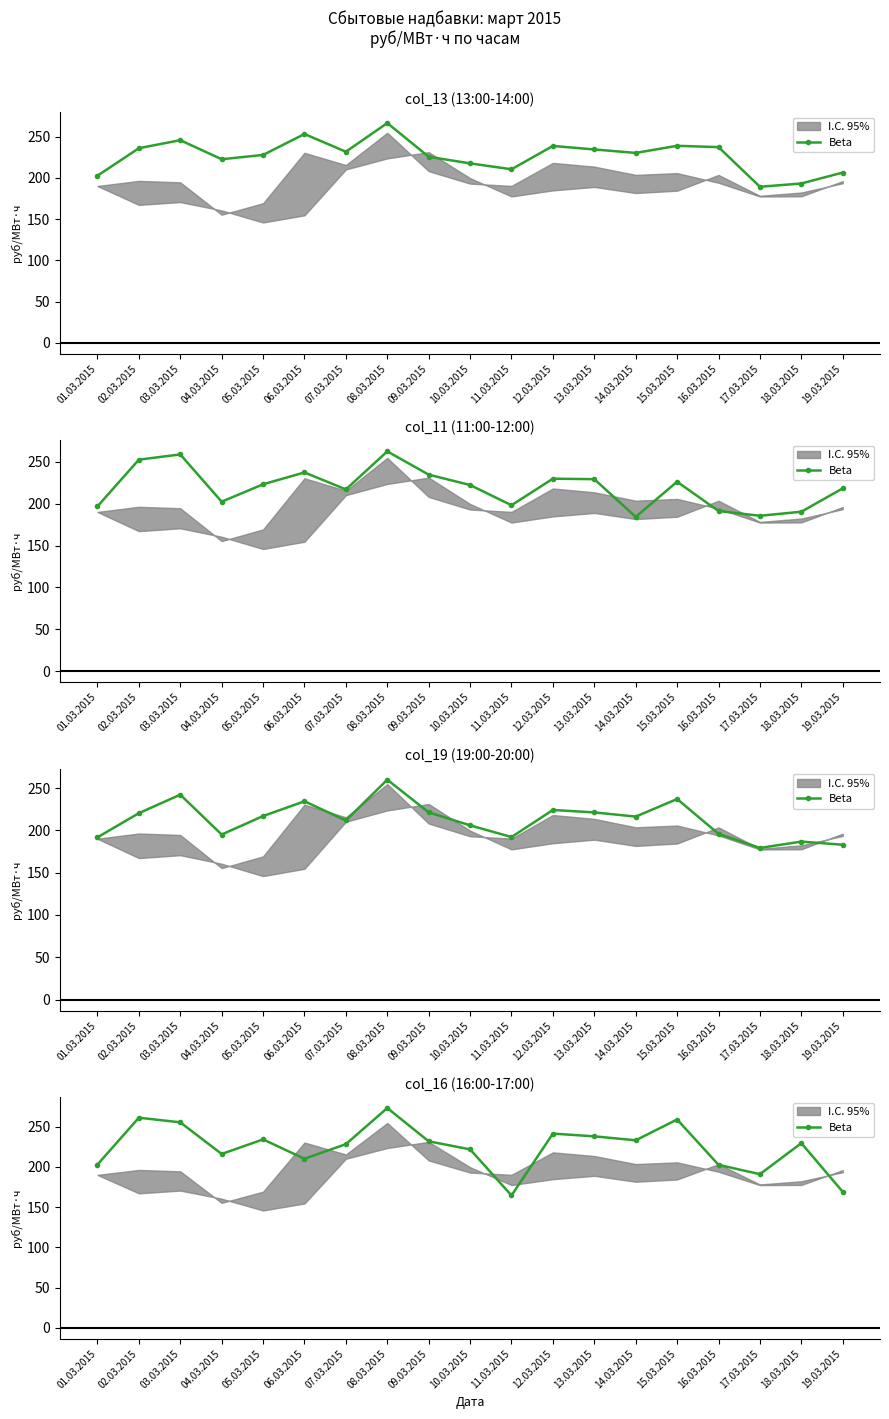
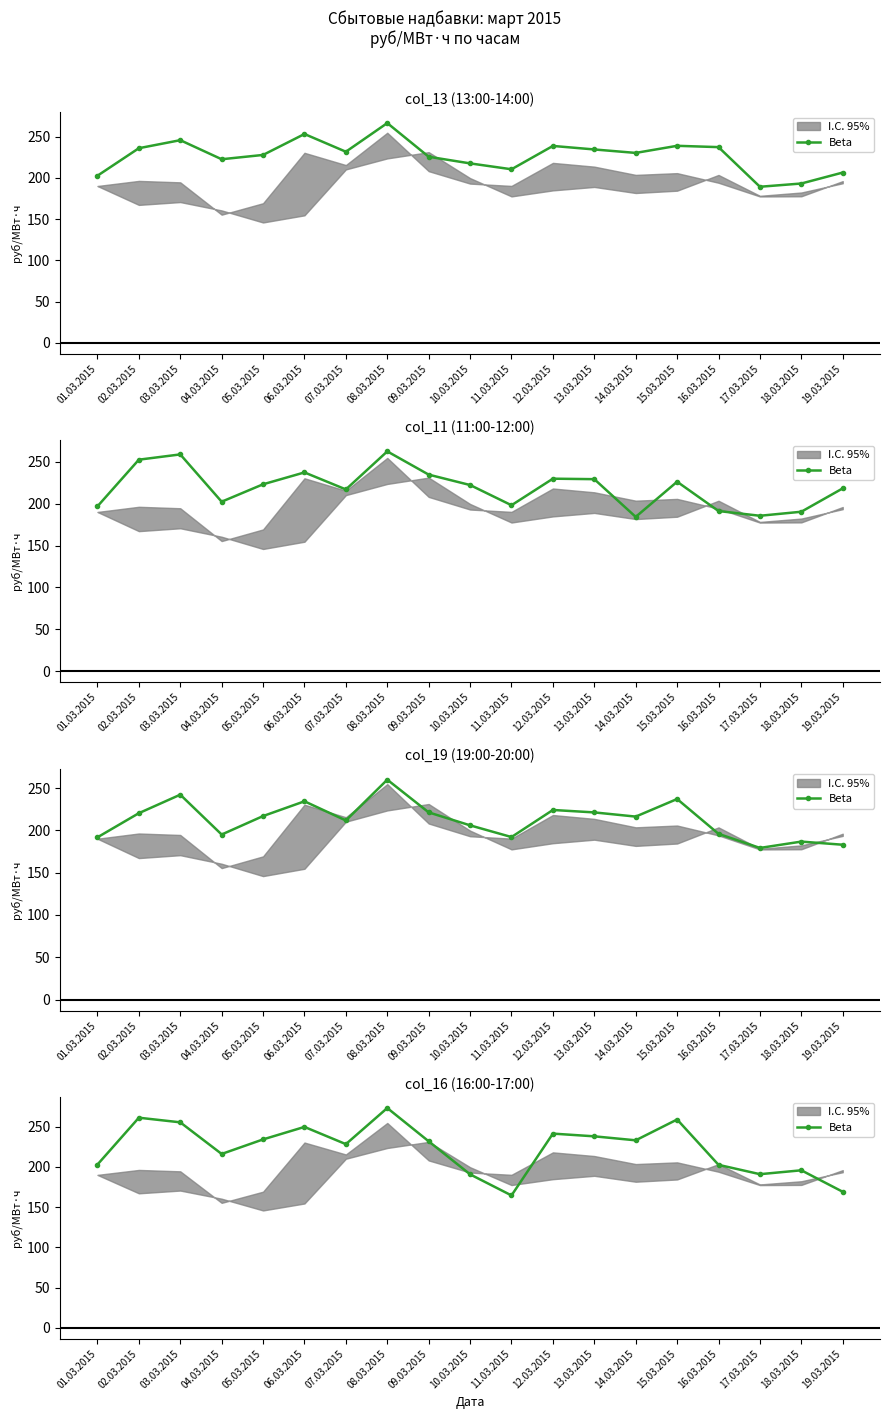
col_16 (16:00-17:00), Beta, 06.03.2015: 210 -> 250
col_16 (16:00-17:00), Beta, 10.03.2015: 220 -> 190
col_16 (16:00-17:00), Beta, 18.03.2015: 230 -> 200
